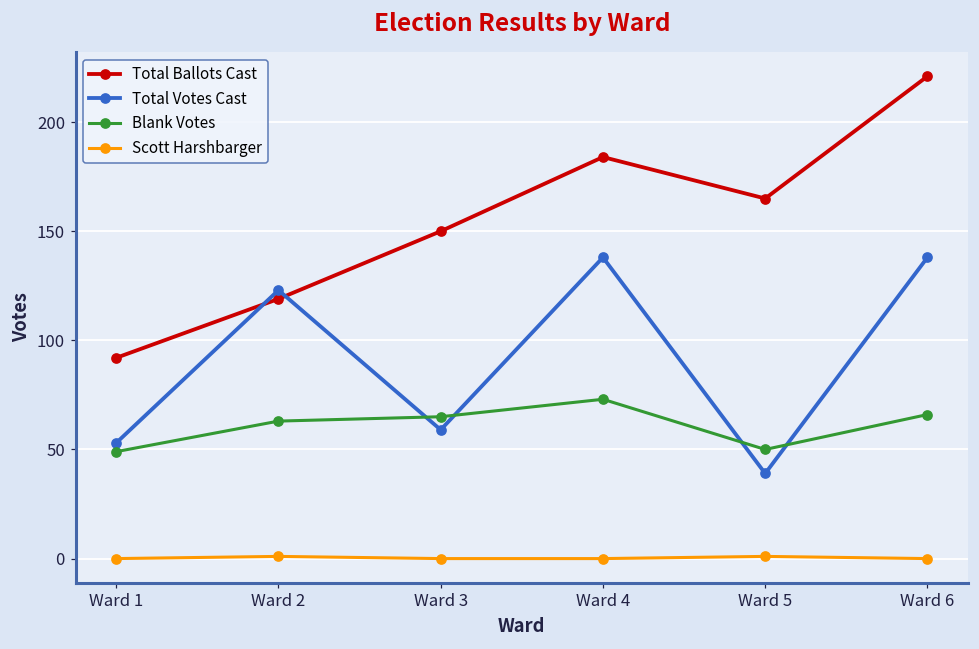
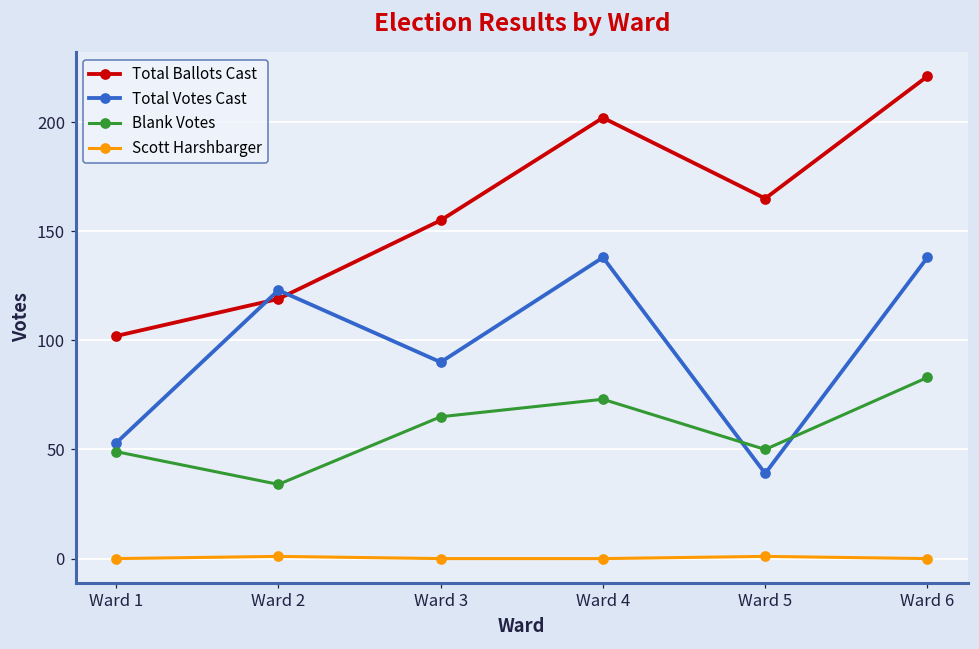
Total Ballots Cast, Ward 1: 92 -> 102
Blank Votes, Ward 2: 63 -> 34
Total Ballots Cast, Ward 3: 150 -> 155
Total Votes Cast, Ward 3: 59 -> 90
Total Ballots Cast, Ward 4: 184 -> 202
Blank Votes, Ward 6: 66 -> 83
